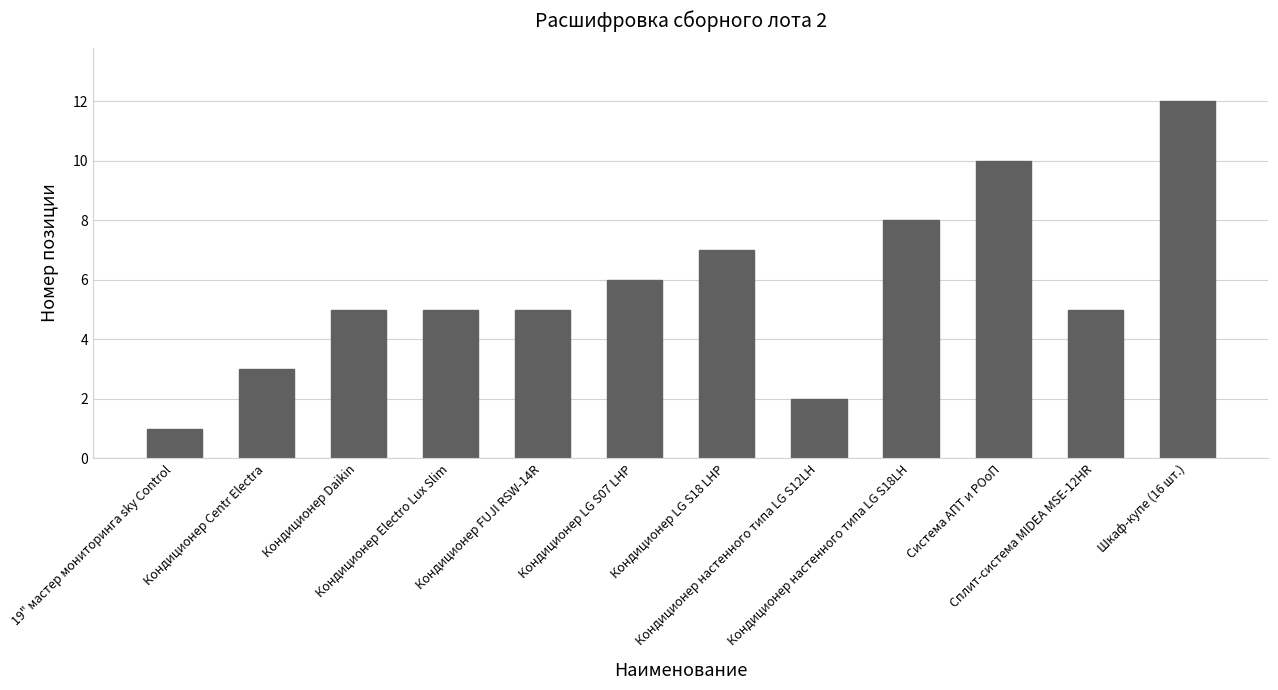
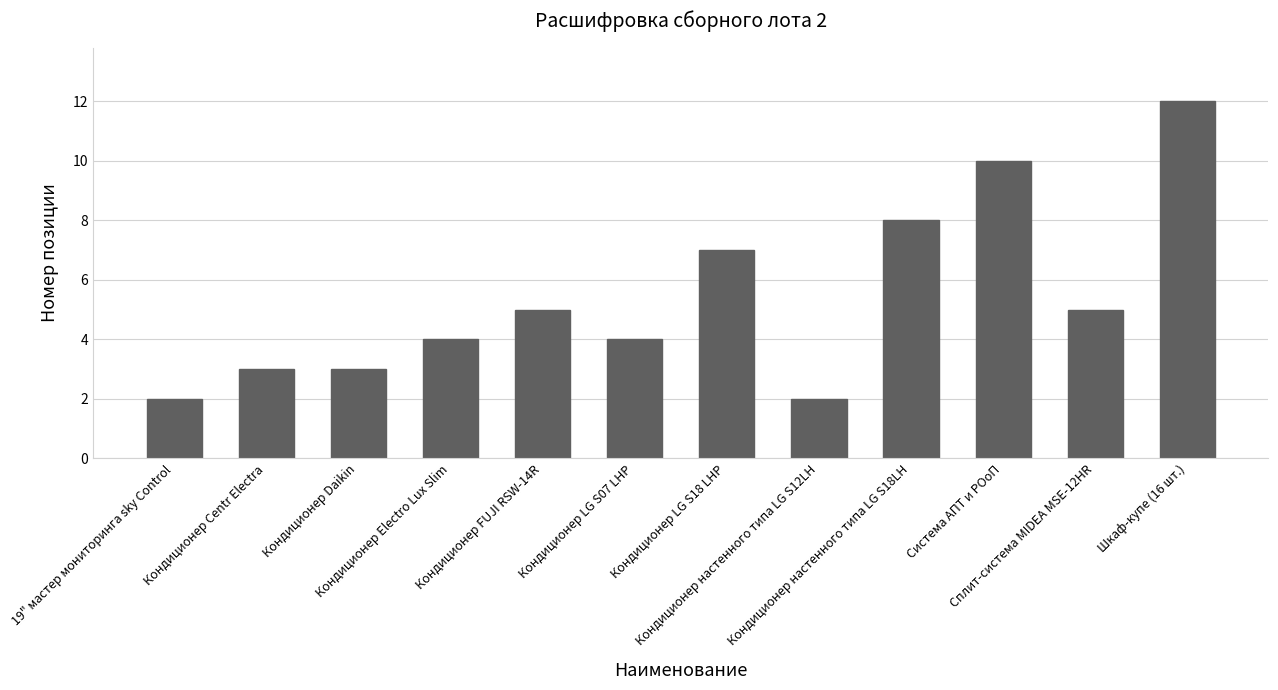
19" мастер мониторинга sky Control: 1 -> 2
Кондиционер Daikin: 5 -> 3
Кондиционер Electro Lux Slim: 5 -> 4
Кондиционер LG S07 LHP: 6 -> 4
